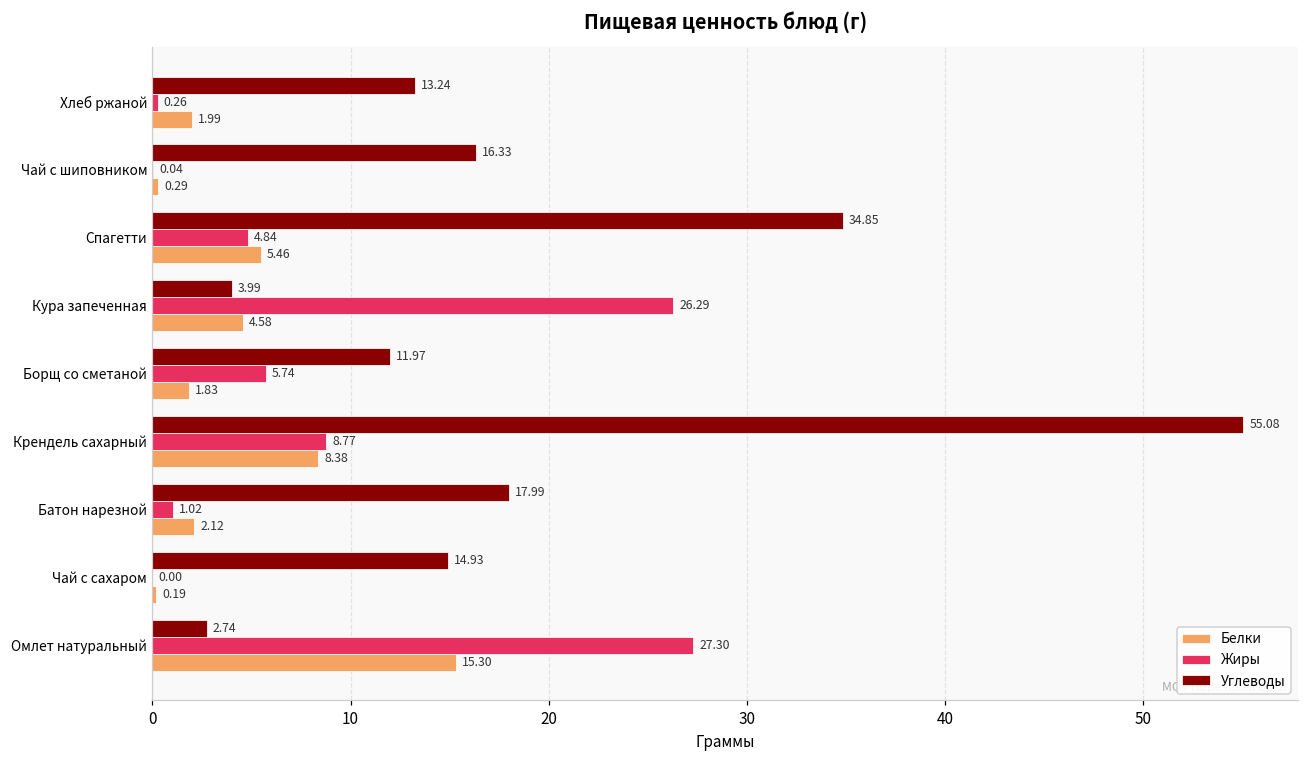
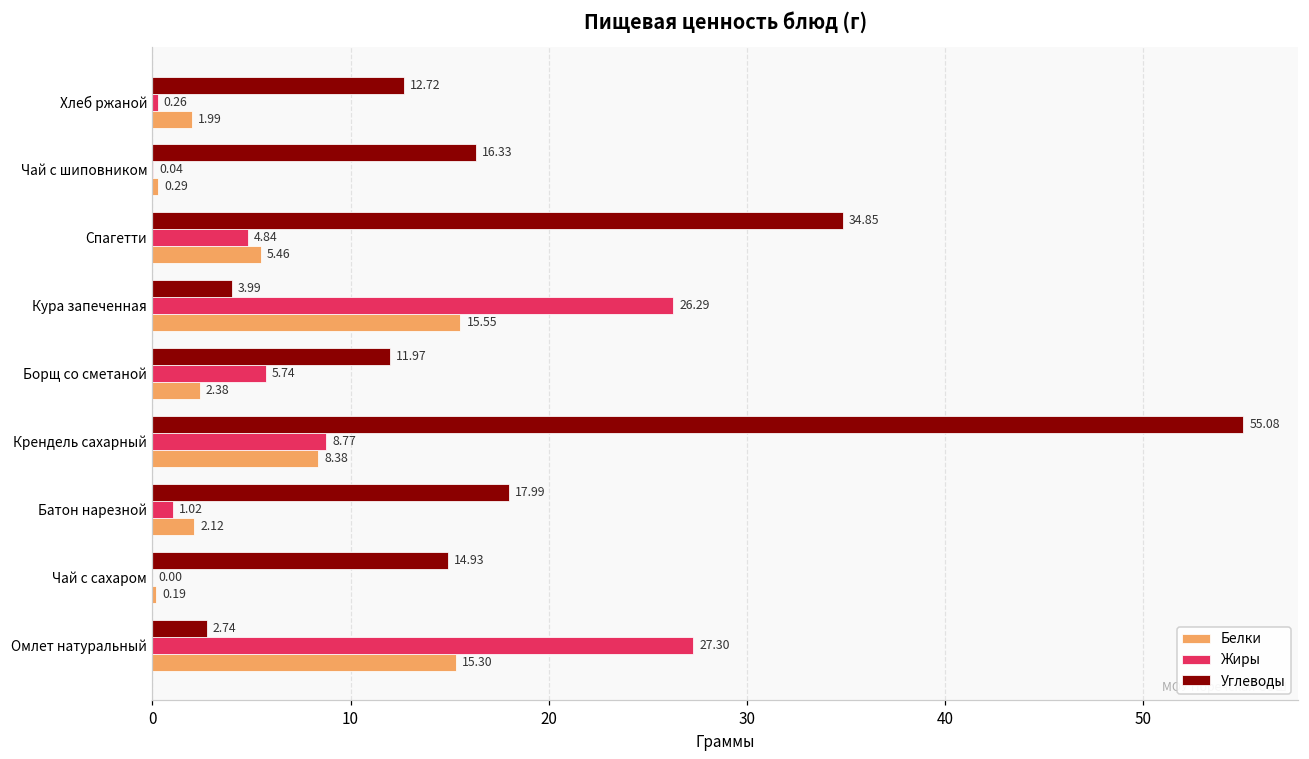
Углеводы, Хлеб ржаной: 13.24 -> 12.72
Белки, Кура запеченная: 4.58 -> 15.55
Белки, Борщ со сметаной: 1.83 -> 2.38
